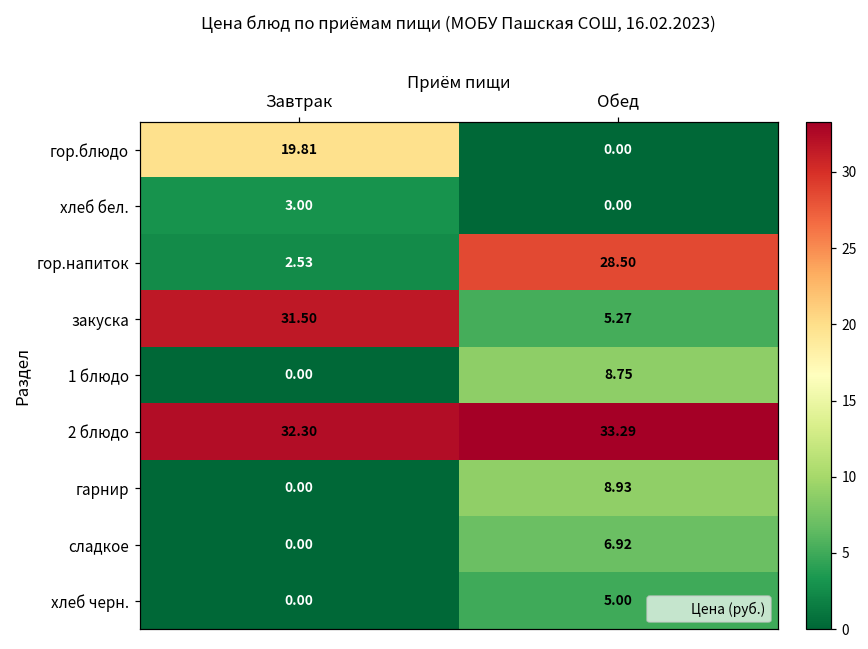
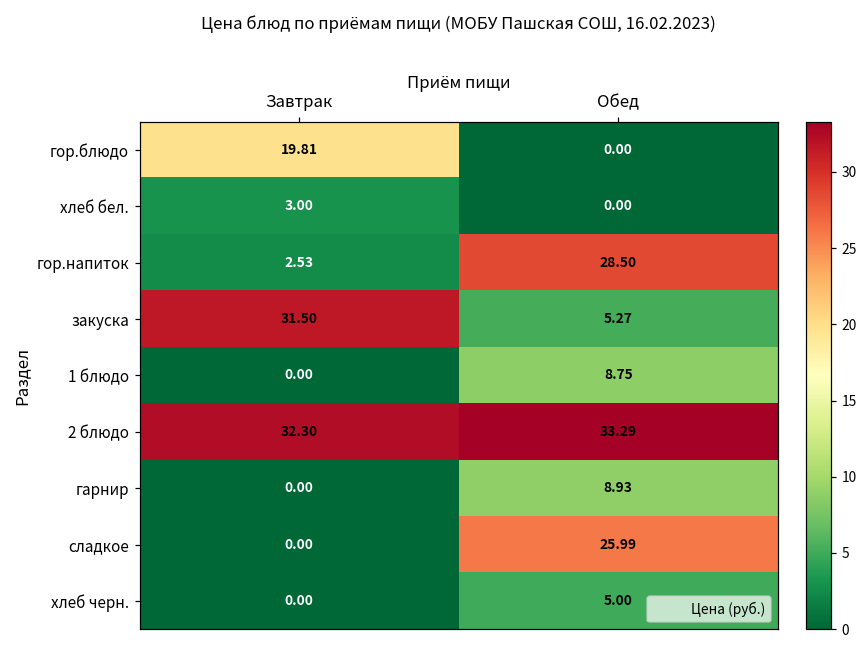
сладкое, Обед: 6.92 -> 25.99
